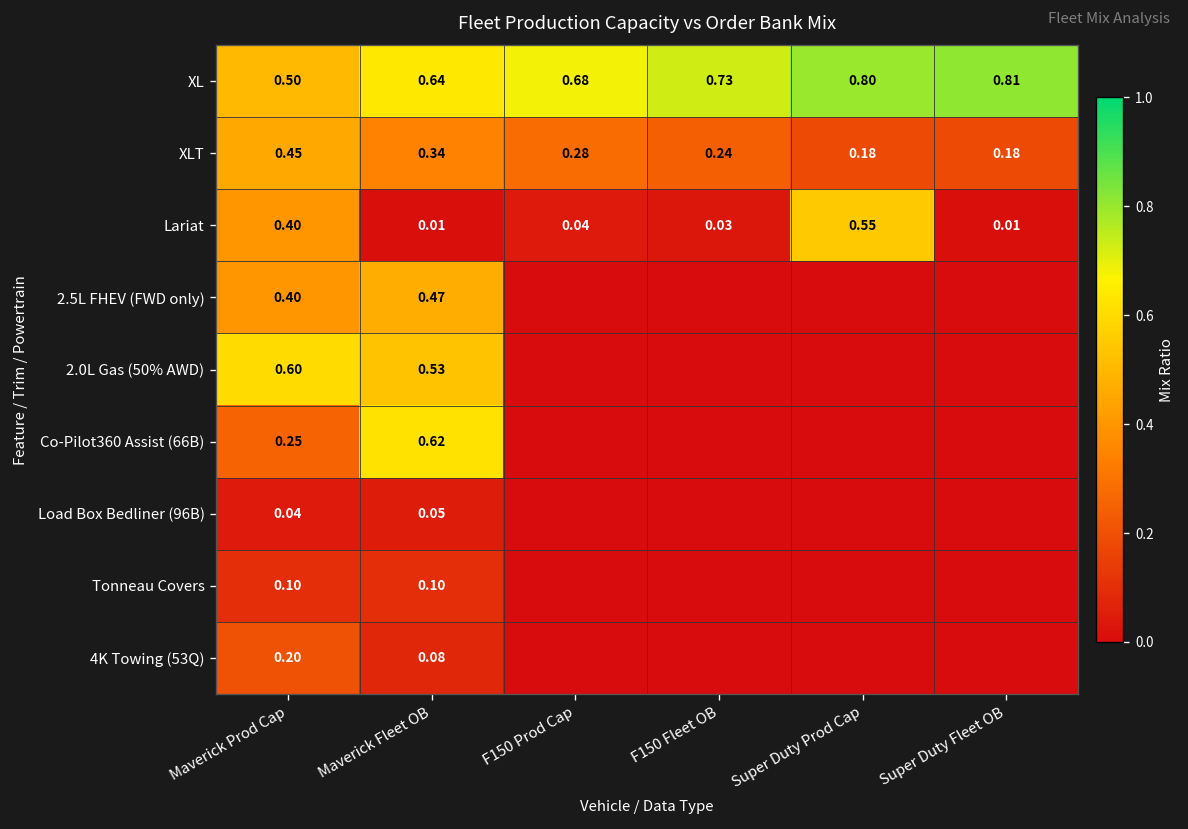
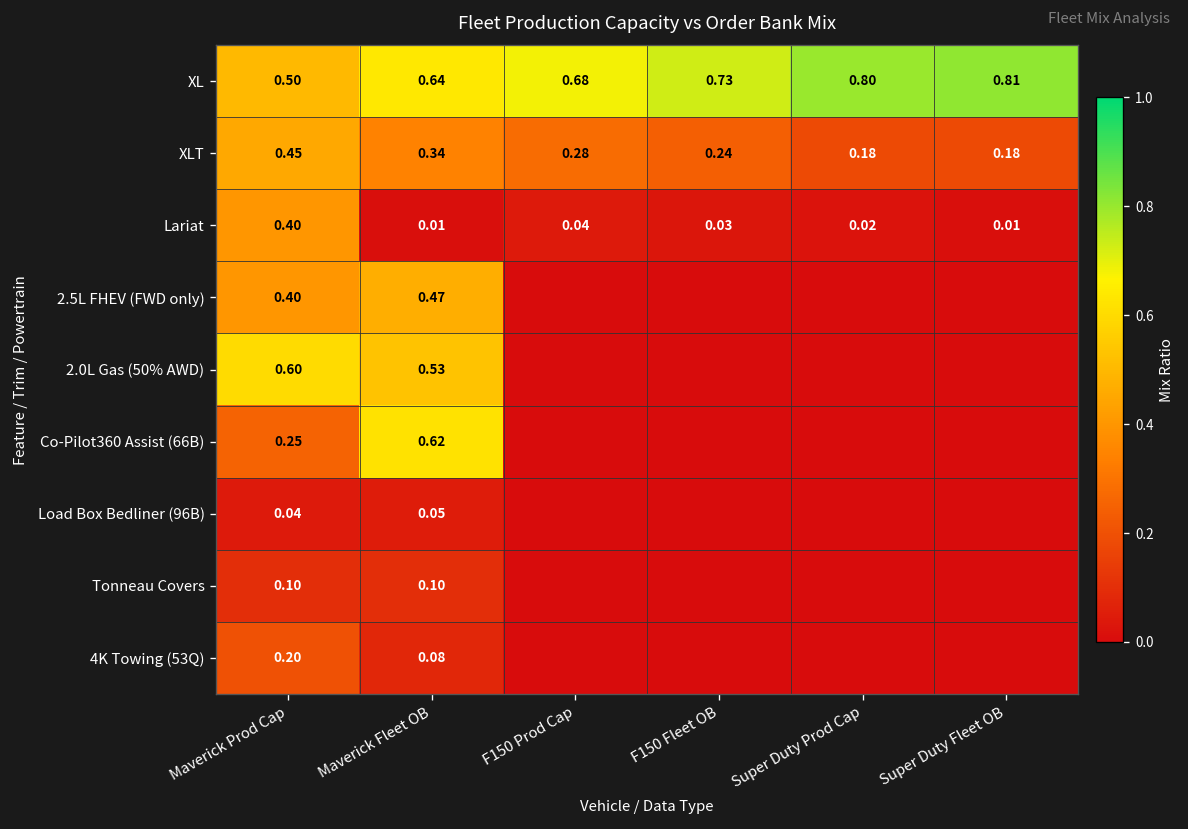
Lariat, Super Duty Prod Cap: 0.55 -> 0.02
